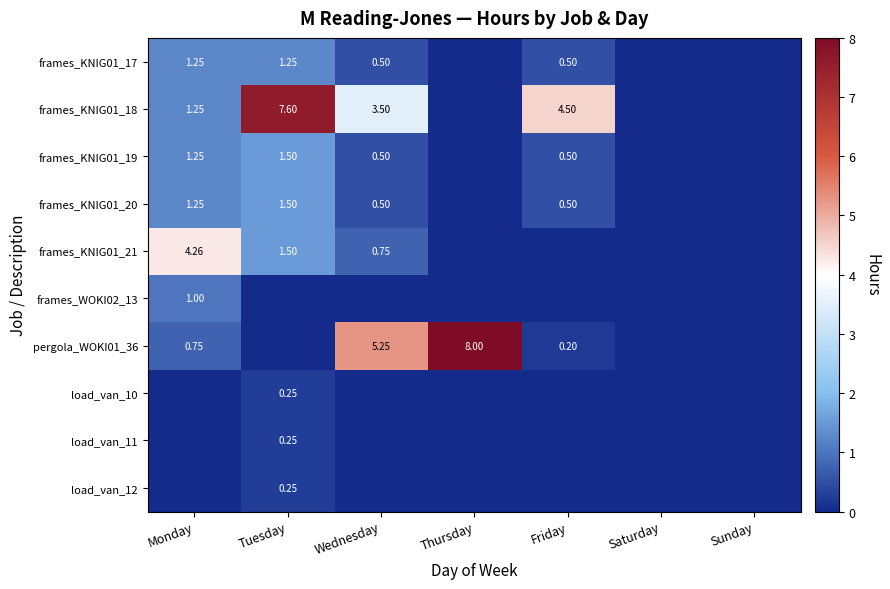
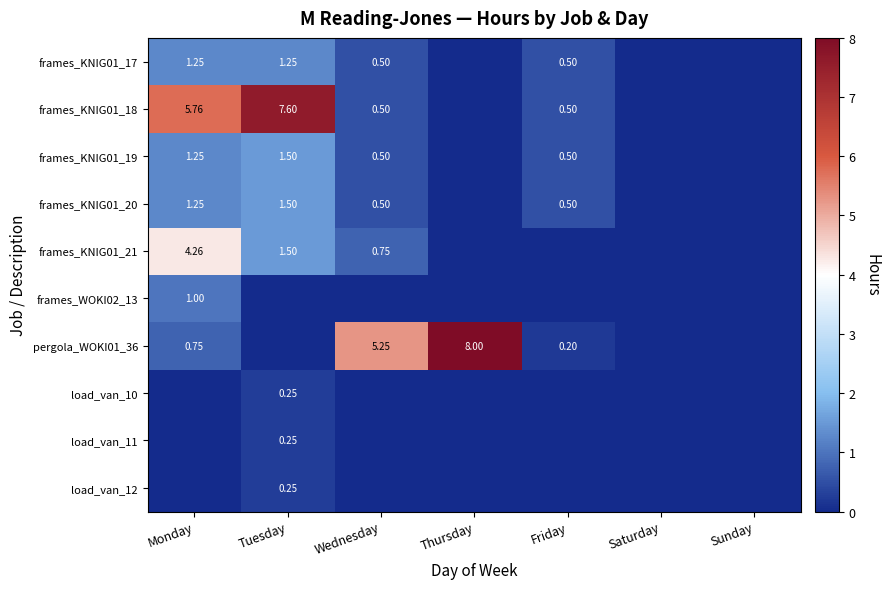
frames_KNIG01_18, Monday: 1.25 -> 5.76
frames_KNIG01_18, Wednesday: 3.50 -> 0.50
frames_KNIG01_18, Friday: 4.50 -> 0.50
